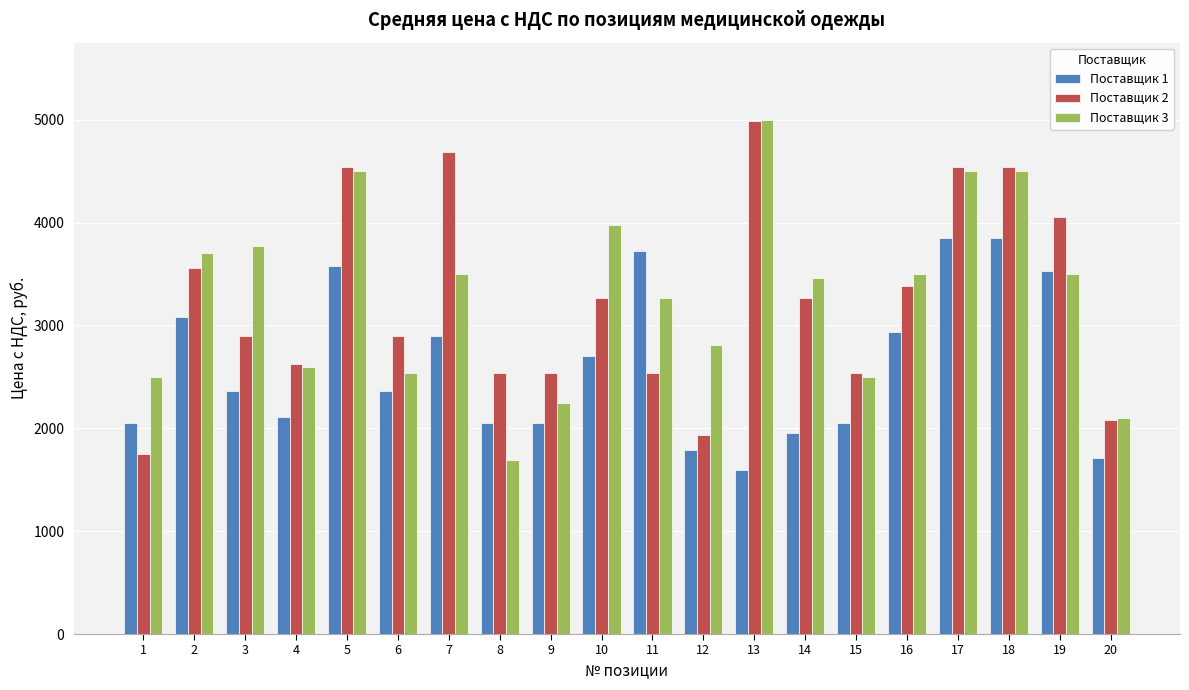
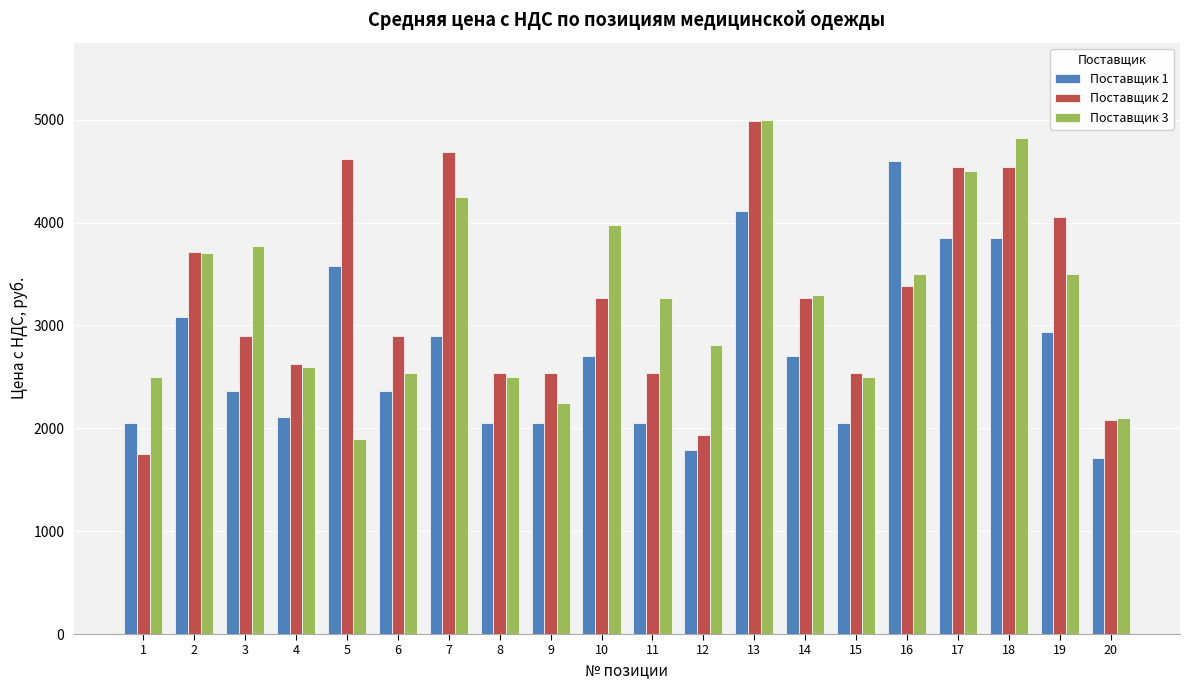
Поставщик 2, 2: 3560 -> 3720
Поставщик 2, 5: 4540 -> 4610
Поставщик 3, 5: 4500 -> 1890
Поставщик 3, 7: 3500 -> 4250
Поставщик 3, 8: 1690 -> 2500
Поставщик 1, 11: 3720 -> 2050
Поставщик 1, 13: 1590 -> 4110
Поставщик 1, 14: 1950 -> 2700
Поставщик 3, 14: 3470 -> 3300
Поставщик 1, 16: 2930 -> 4600
Поставщик 3, 18: 4500 -> 4820
Поставщик 1, 19: 3530 -> 2930
